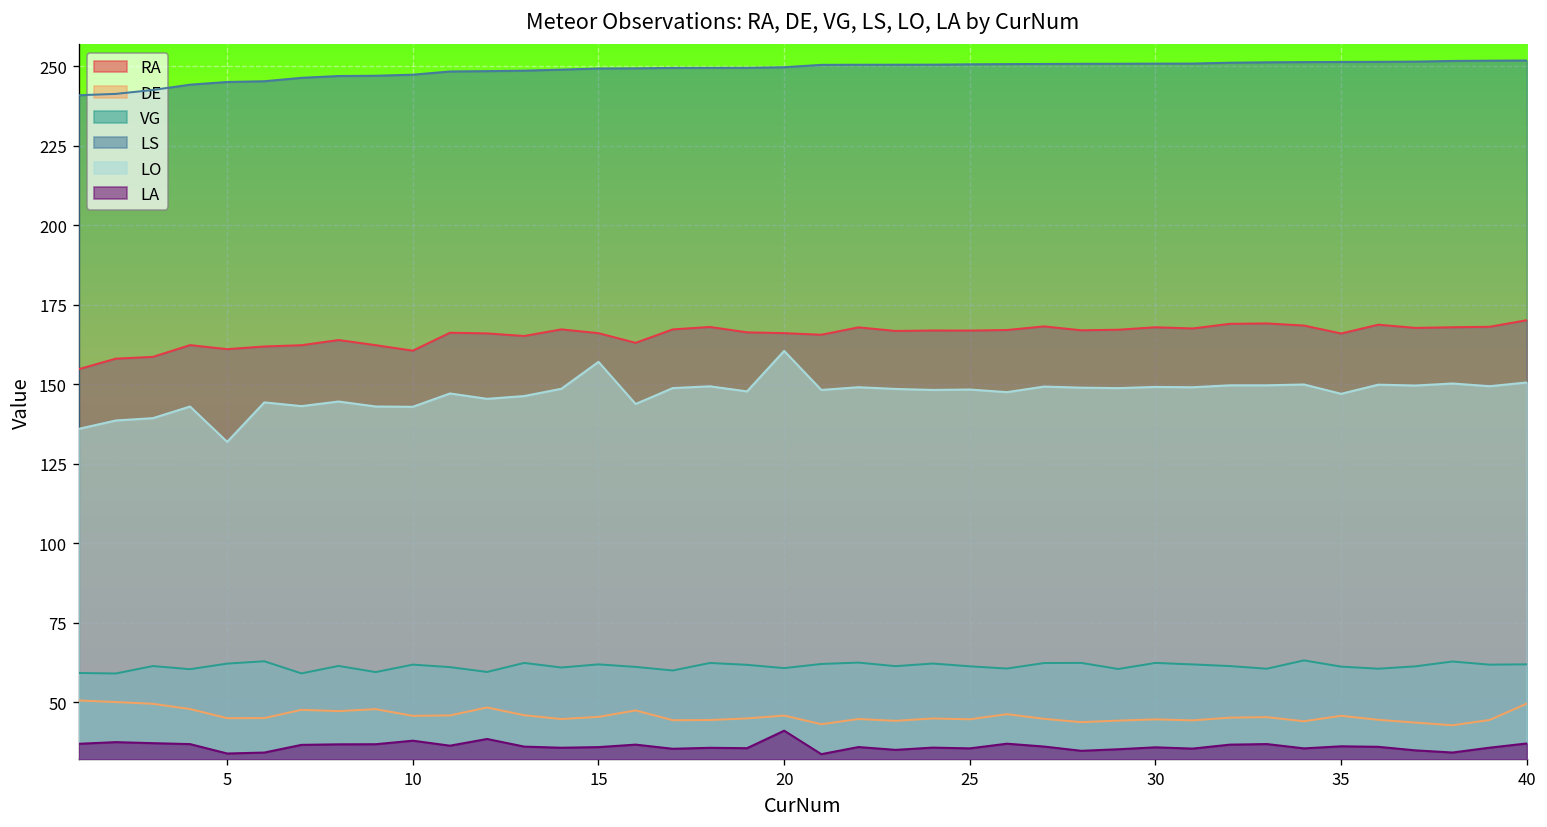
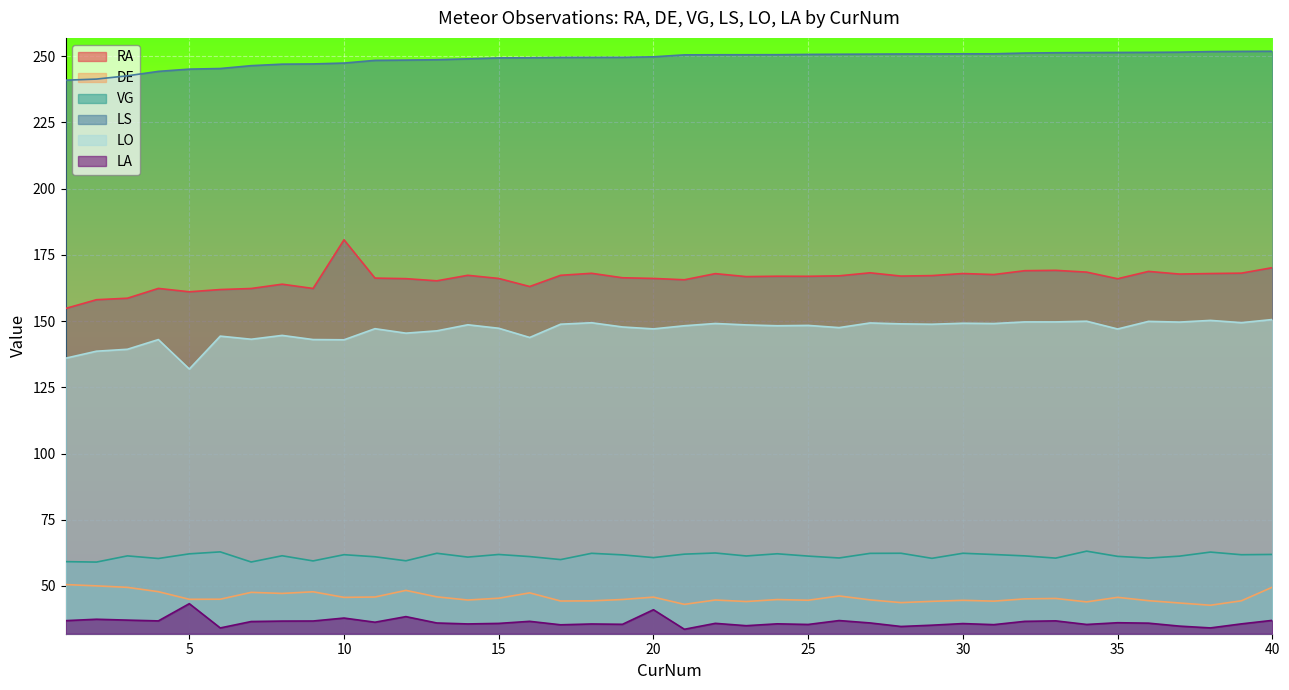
LA, 5: 34 -> 43
RA, 10: 161 -> 181
LO, 15: 157 -> 147
LO, 20: 161 -> 147
